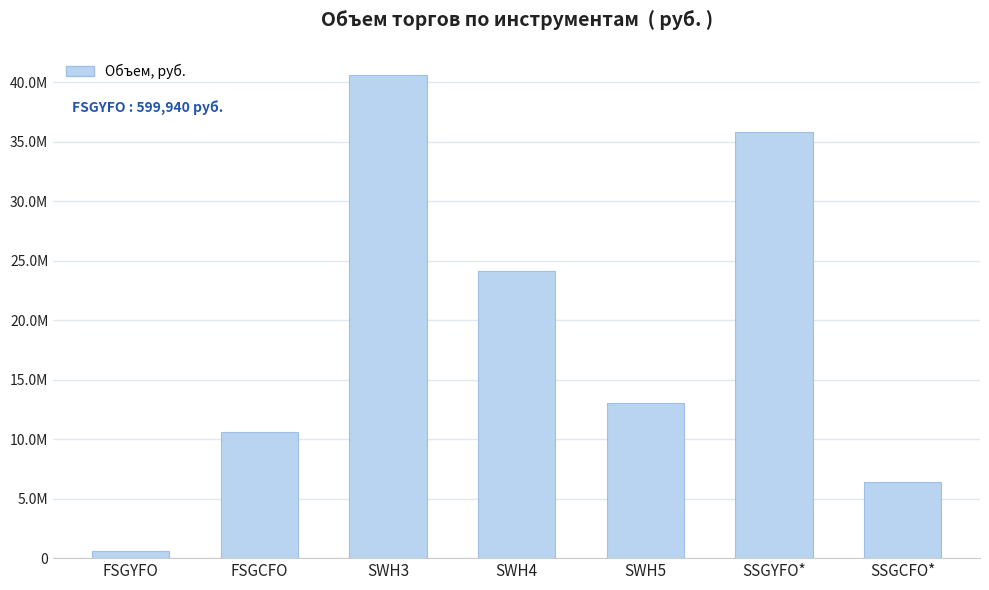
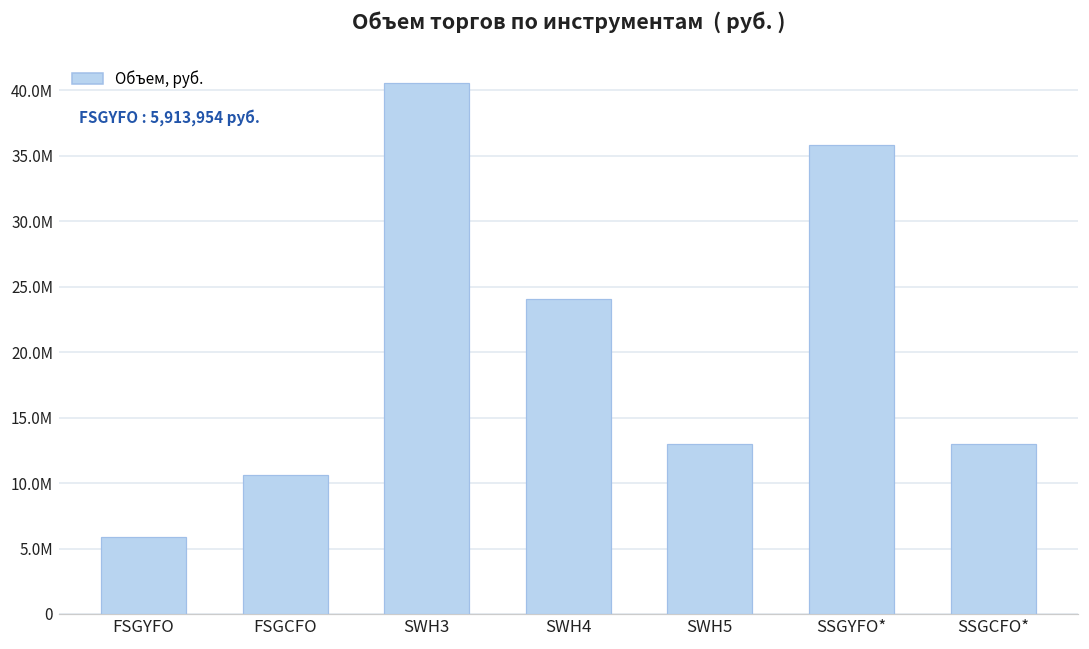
FSGYFO: 599,940 -> 5,913,954
SSGCFO*: 6400000 -> 13000000
